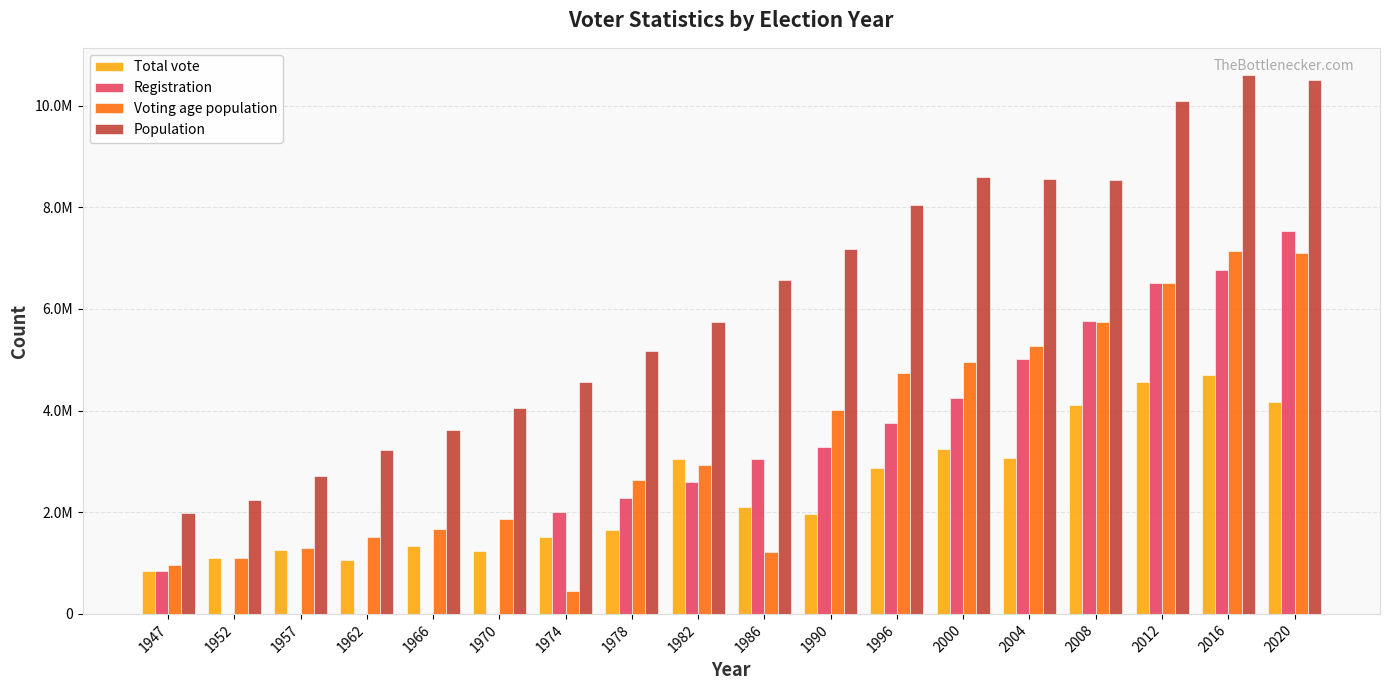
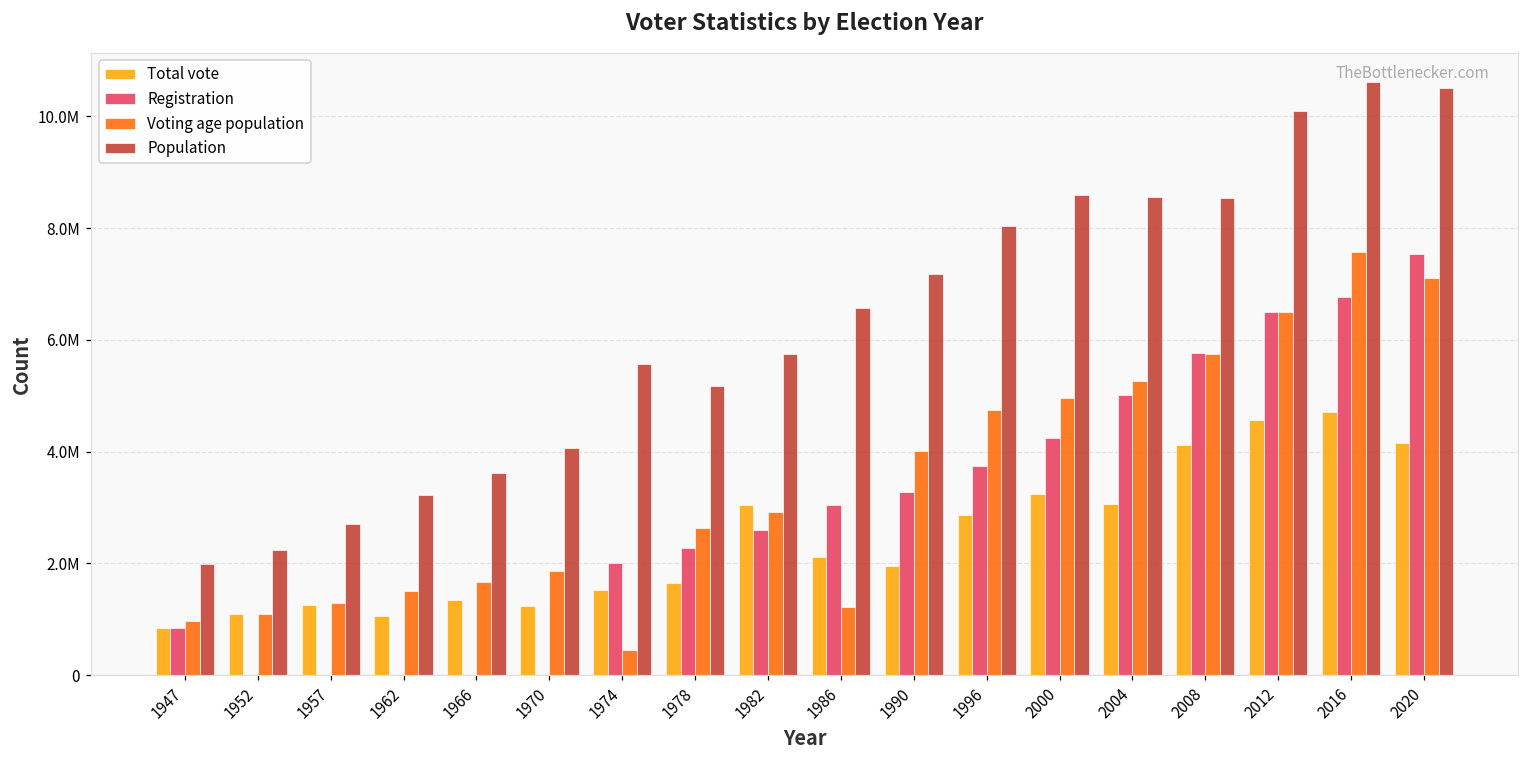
Population, 1974: 4600000 -> 5600000
Voting age population, 2016: 7100000 -> 7600000
